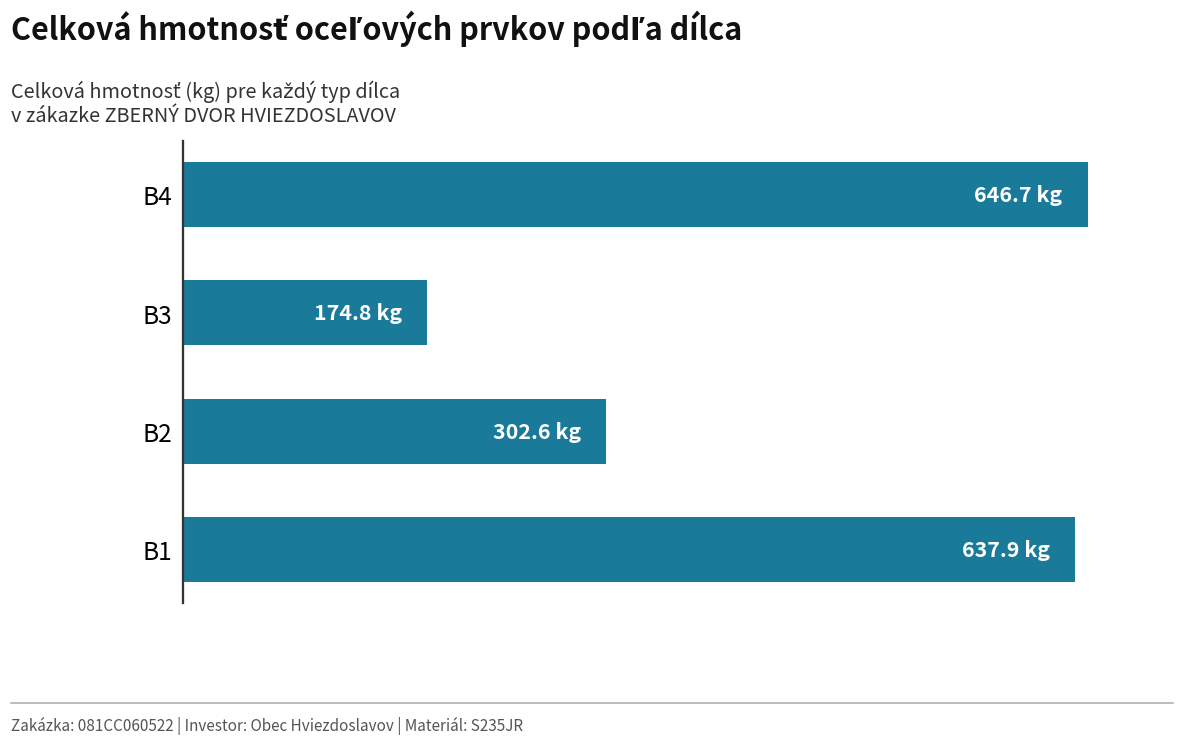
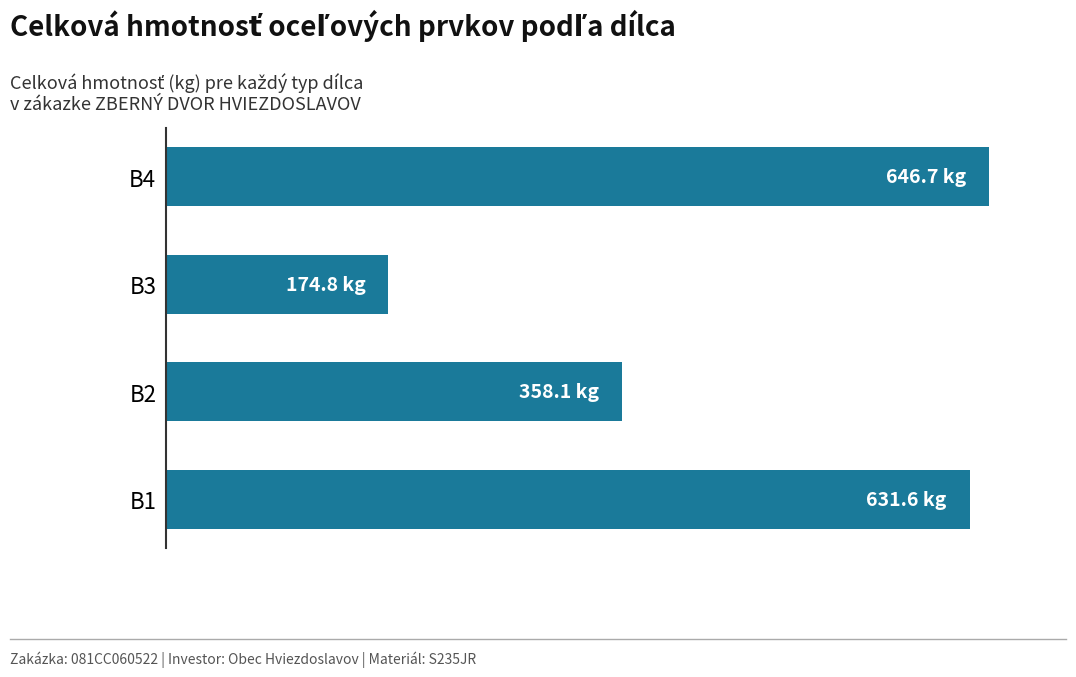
B2: 302.6 -> 358.1
B1: 637.9 -> 631.6
